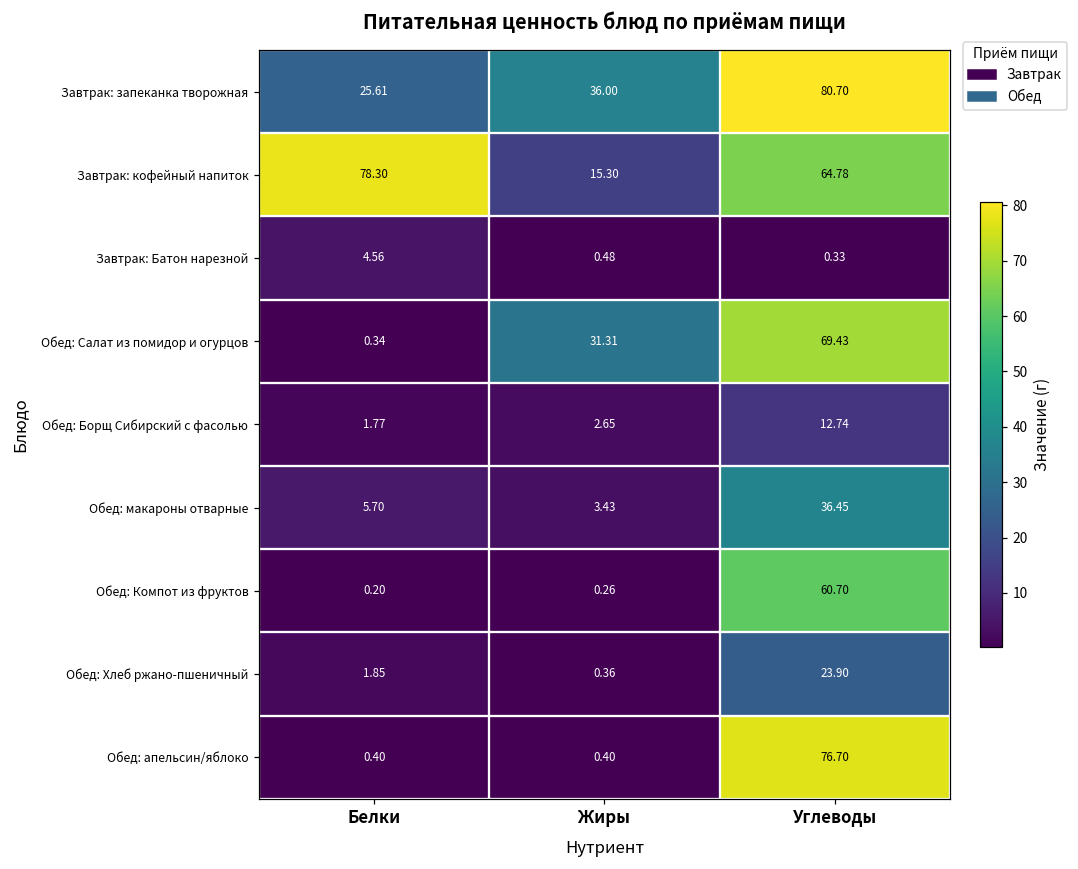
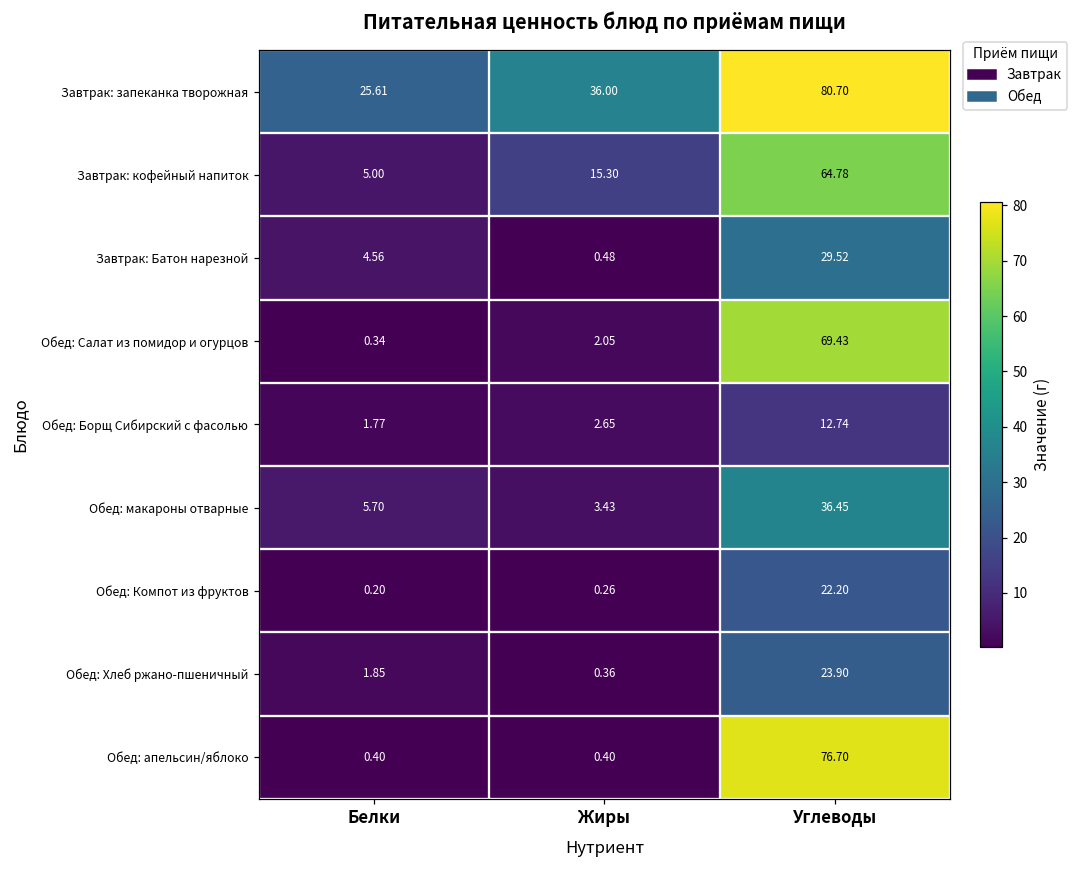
Завтрак: кофейный напиток, Белки: 78.30 -> 5.00
Завтрак: Батон нарезной, Углеводы: 0.33 -> 29.52
Обед: Салат из помидор и огурцов, Жиры: 31.31 -> 2.05
Обед: Компот из фруктов, Углеводы: 60.70 -> 22.20
